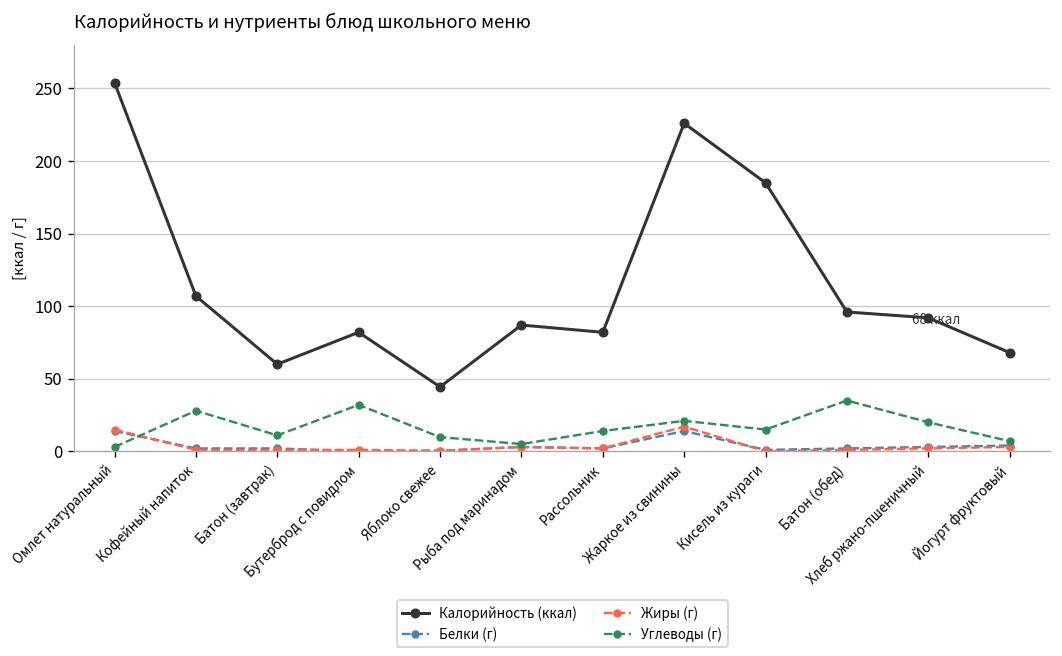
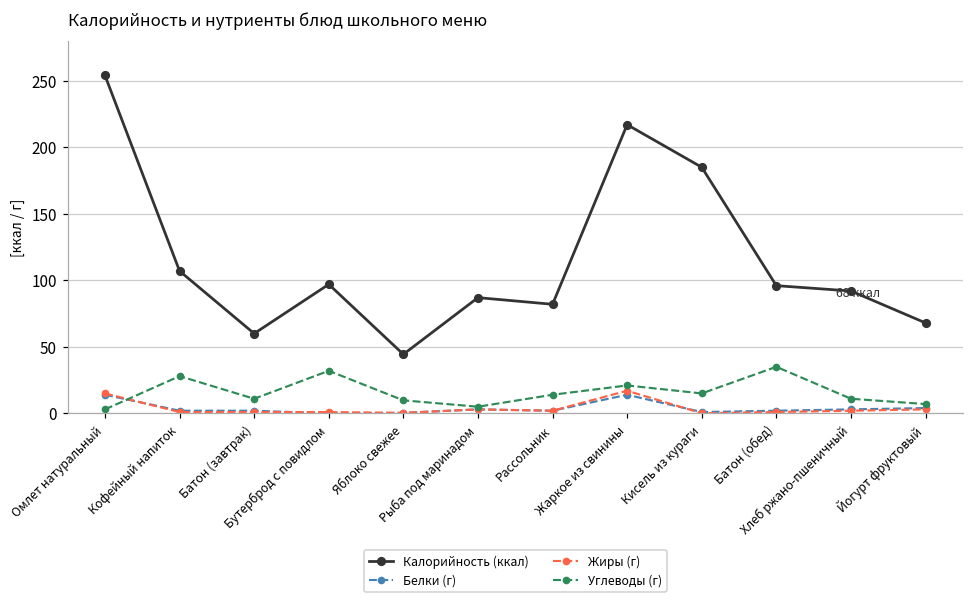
Калорийность (ккал), Бутерброд с повидлом: 82 -> 97
Калорийность (ккал), Жаркое из свинины: 226 -> 217
Углеводы (г), Хлеб ржано-пшеничный: 20 -> 11
